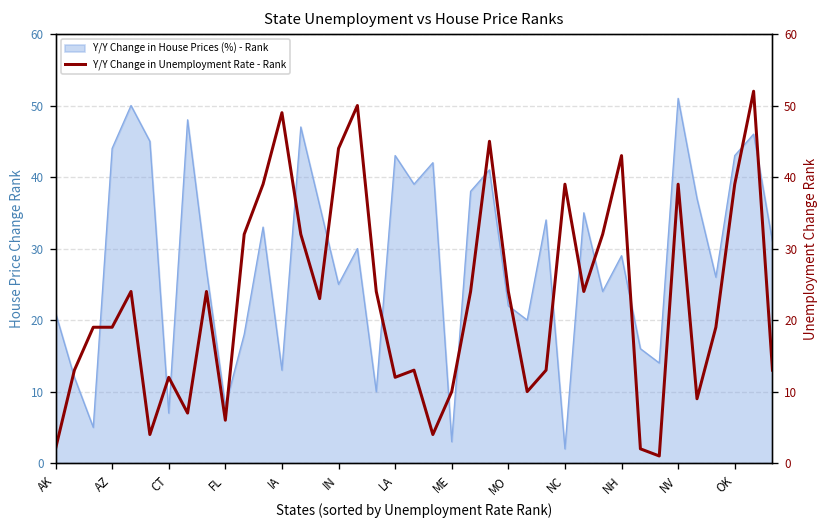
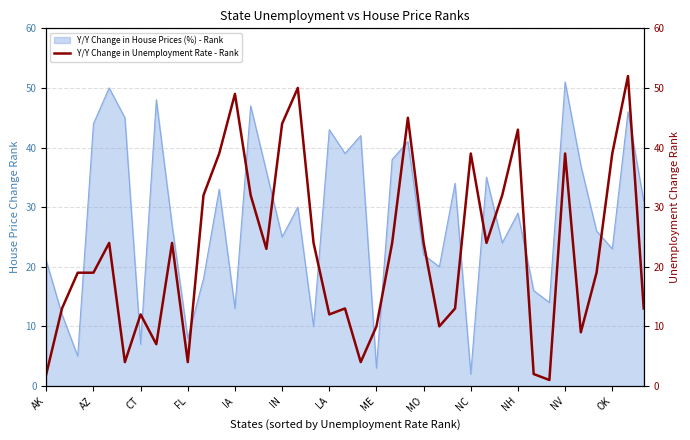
Y/Y Change in House Prices (%) - Rank, OK: 43 -> 23
Y/Y Change in Unemployment Rate - Rank, FL: 6 -> 4
